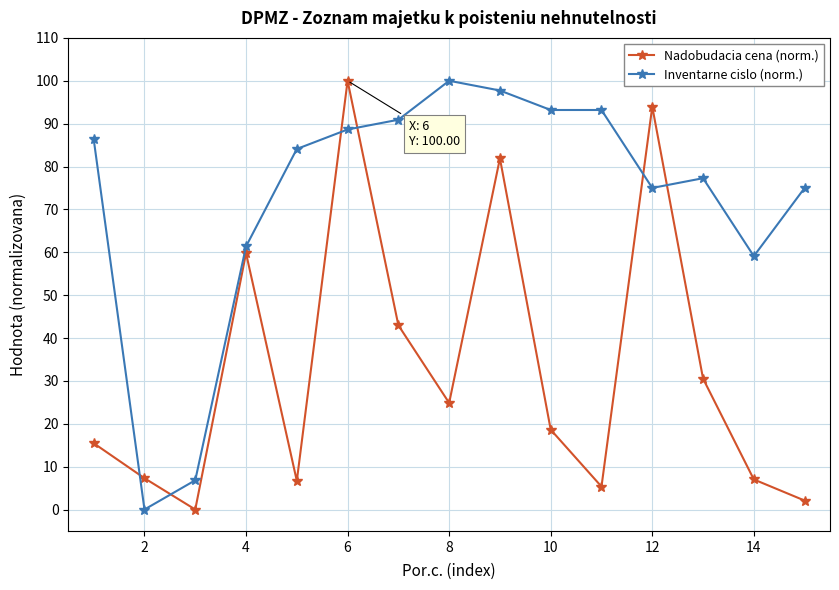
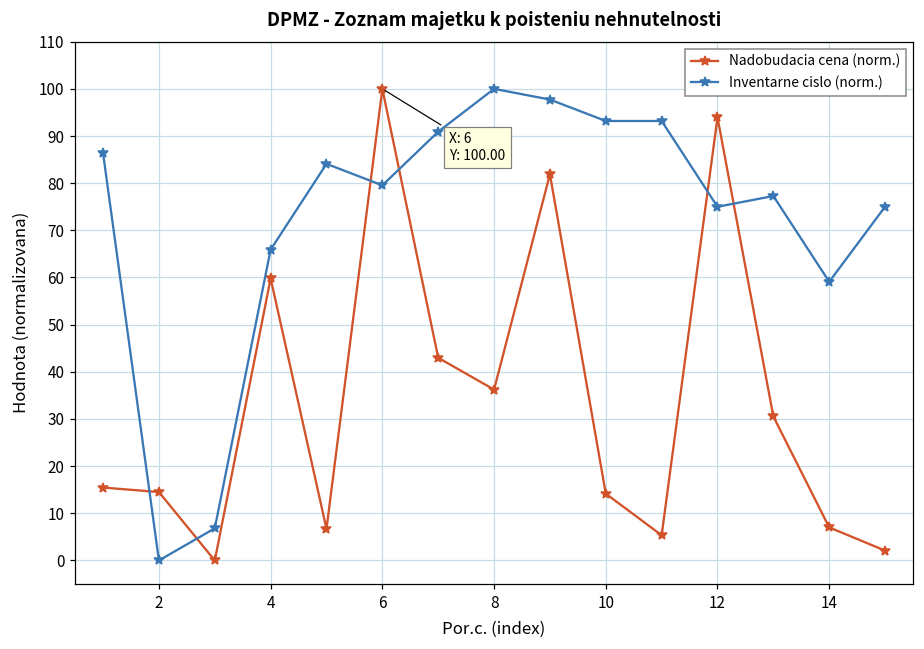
Nadobudacia cena (norm.), 2: 7 -> 15
Inventarne cislo (norm.), 4: 61 -> 66
Inventarne cislo (norm.), 6: 89 -> 80
Nadobudacia cena (norm.), 8: 25 -> 36
Nadobudacia cena (norm.), 10: 19 -> 14
